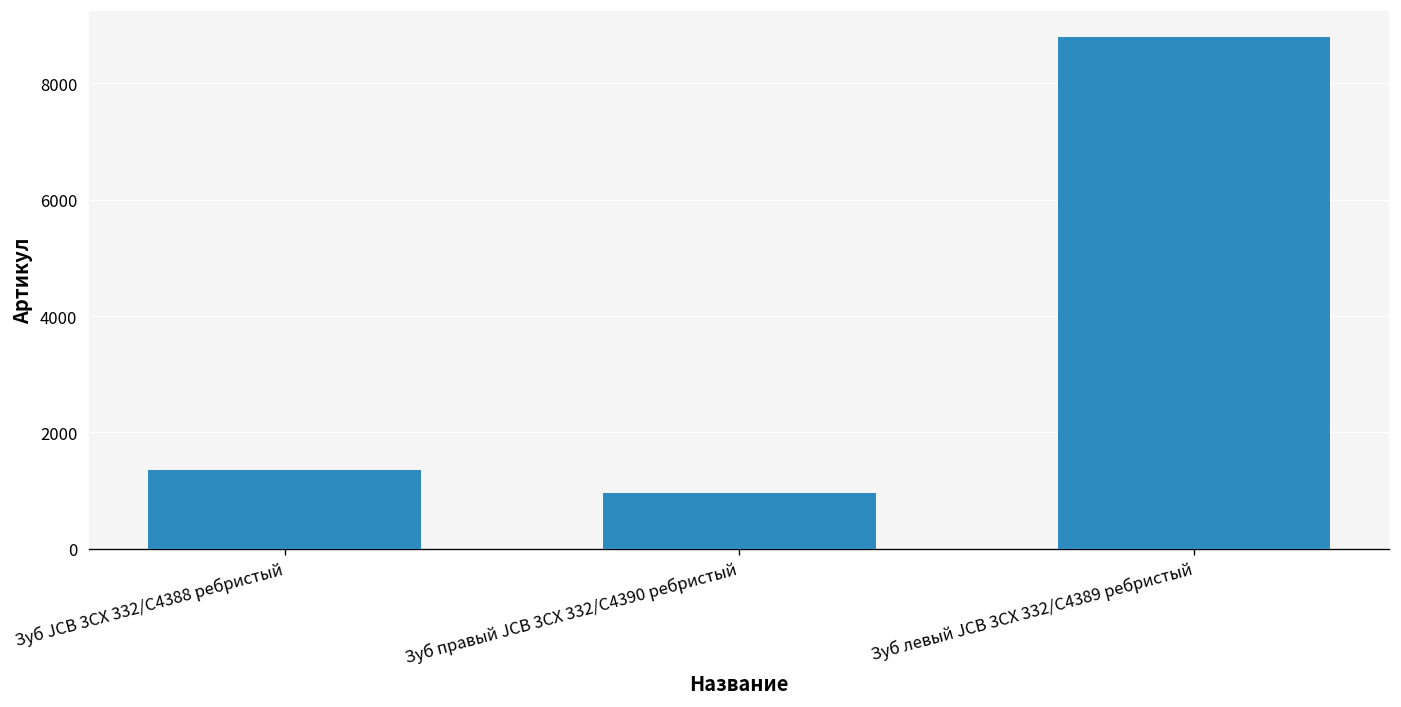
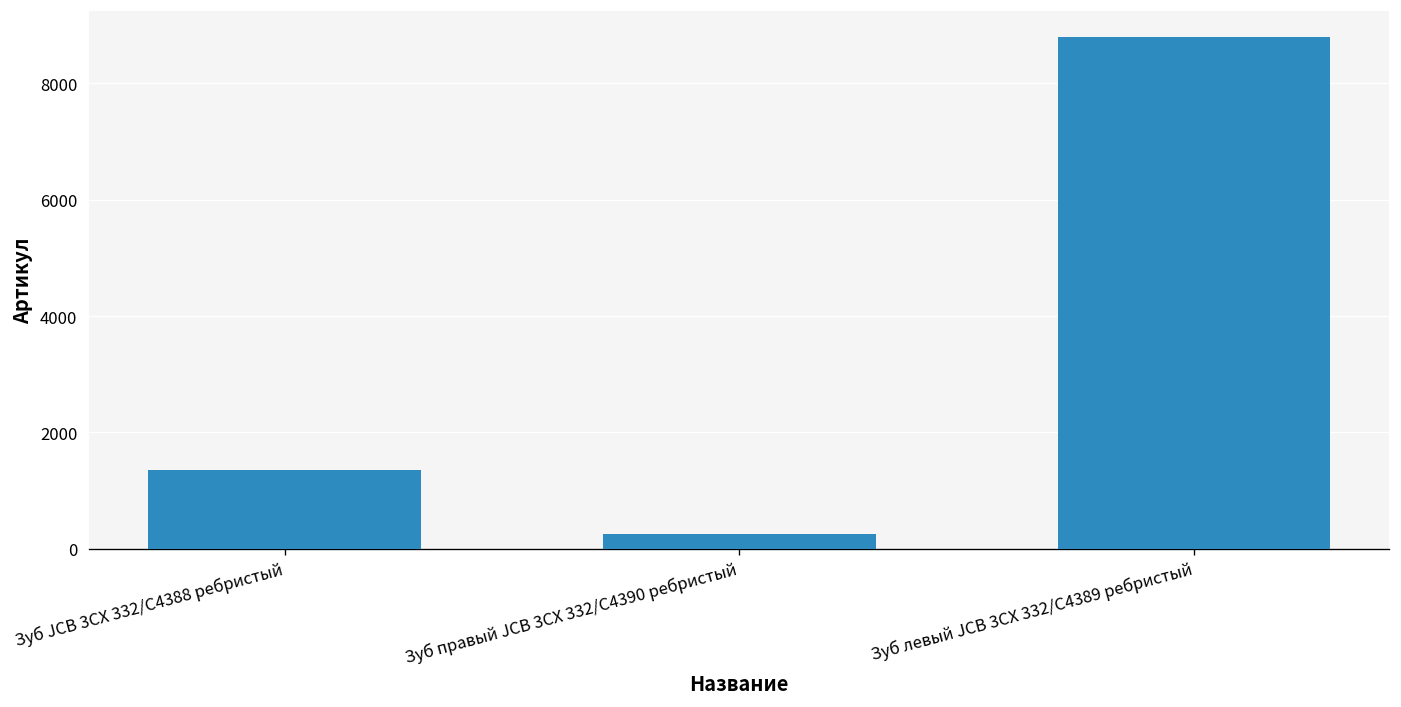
Зуб правый JCB 3CX 332/C4390 ребристый: 1000 -> 300
